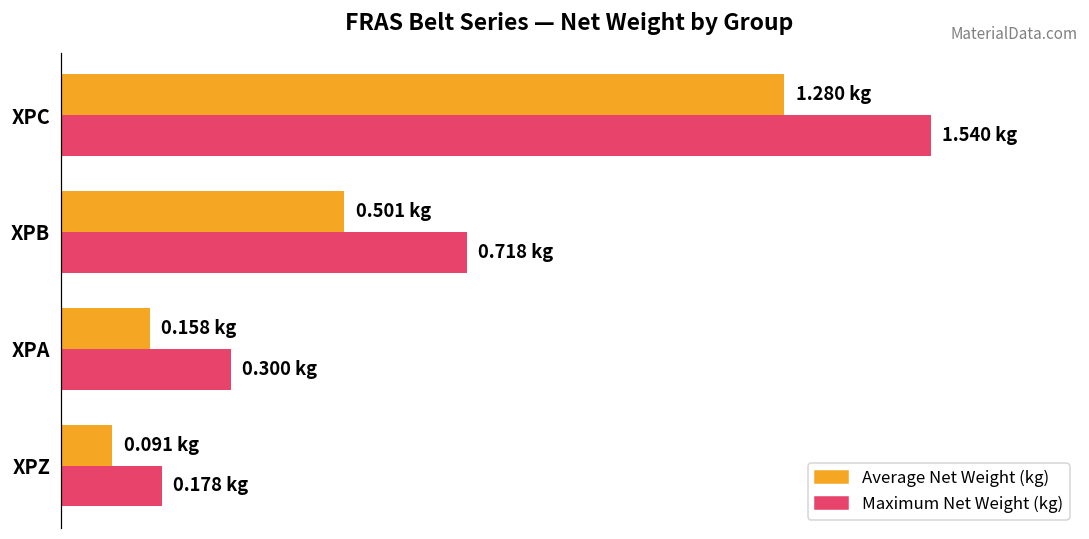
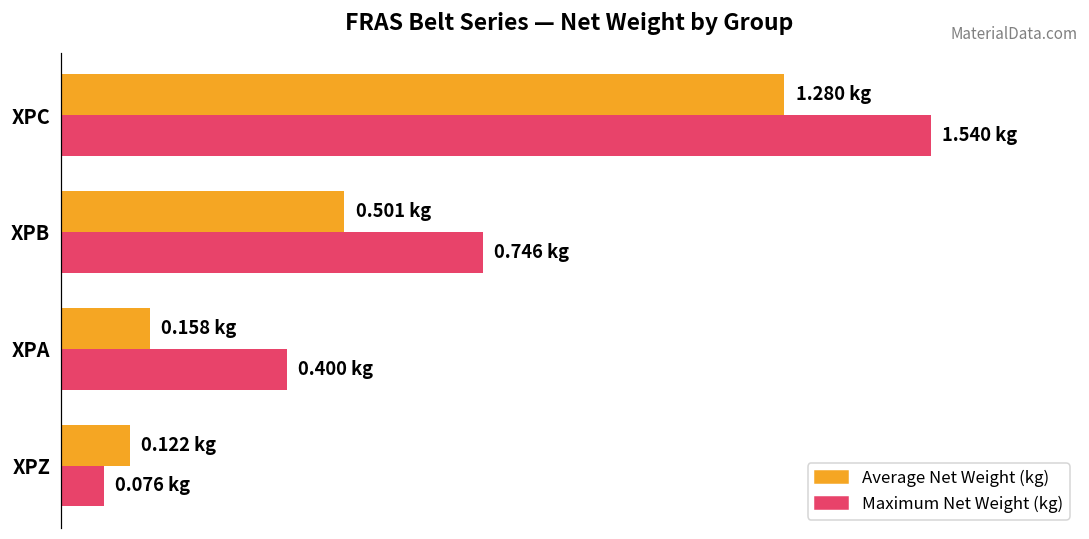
Maximum Net Weight (kg), XPB: 0.718 -> 0.746
Maximum Net Weight (kg), XPA: 0.300 -> 0.400
Average Net Weight (kg), XPZ: 0.091 -> 0.122
Maximum Net Weight (kg), XPZ: 0.178 -> 0.076
